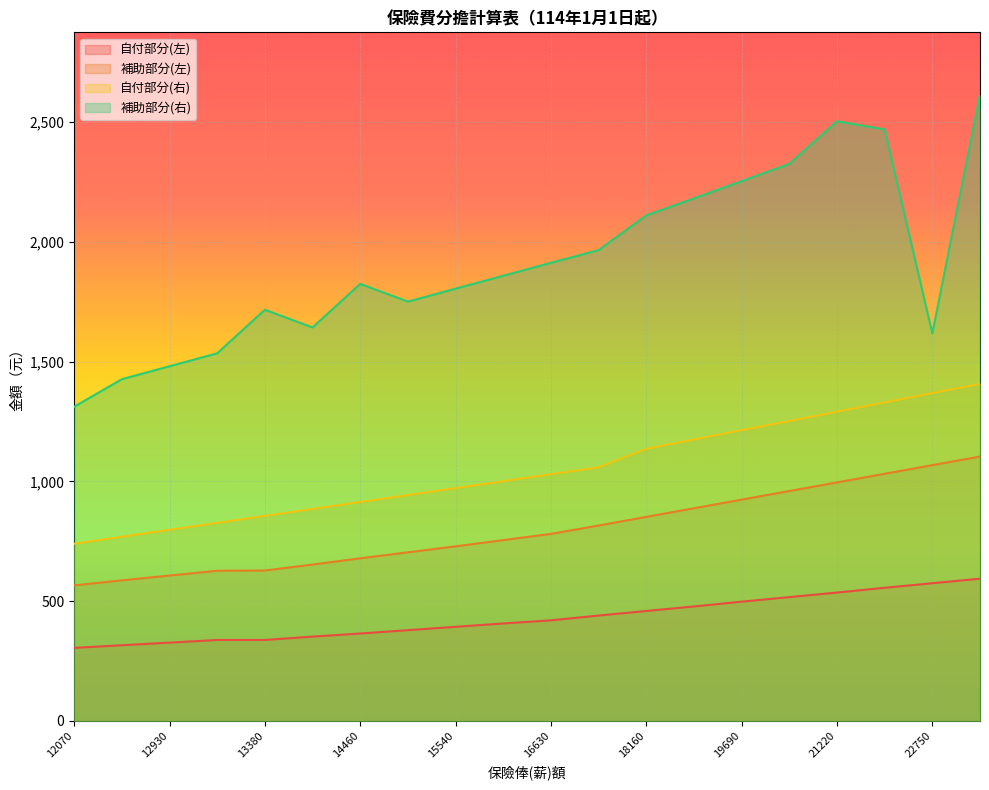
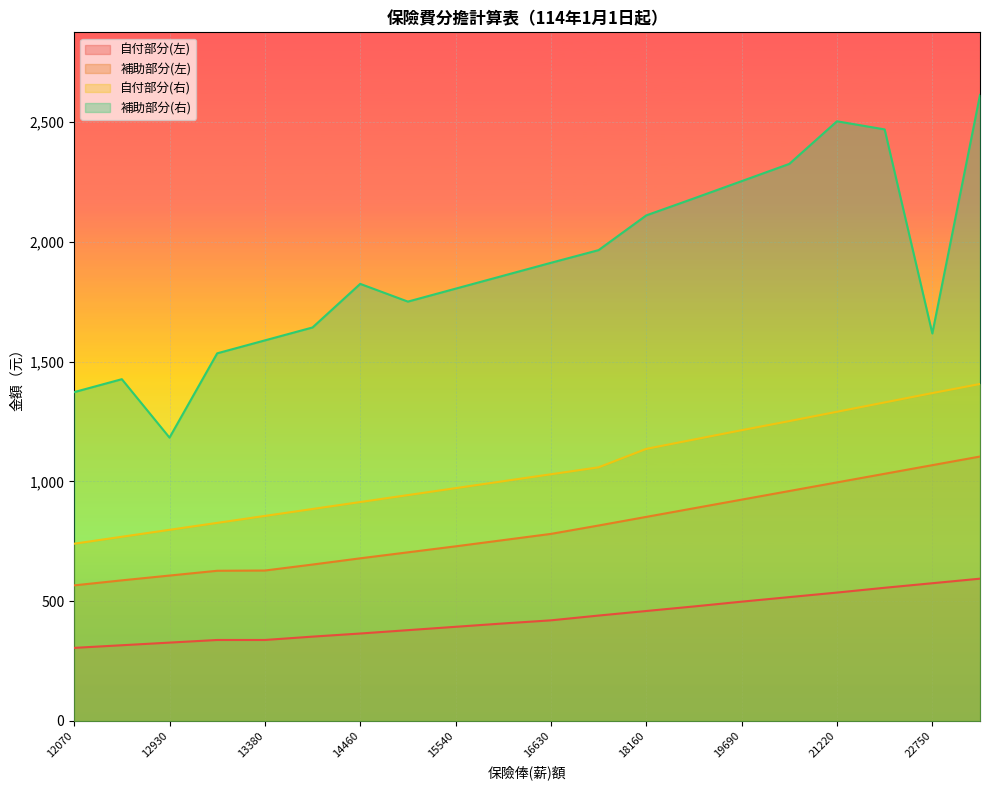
補助部分(右), 12070: 1,310 -> 1,370
補助部分(右), 12930: 1,480 -> 1,180
補助部分(右), 13380: 1,720 -> 1,590
